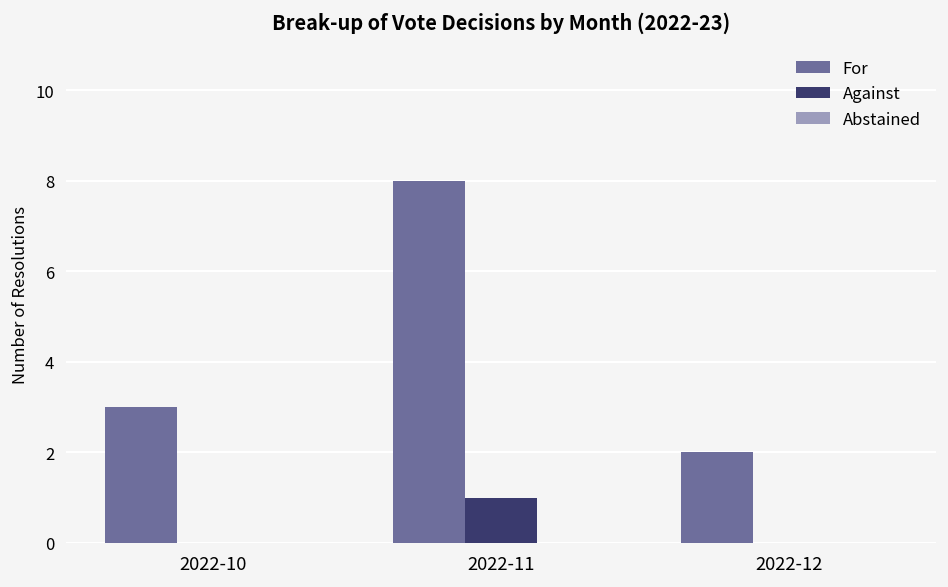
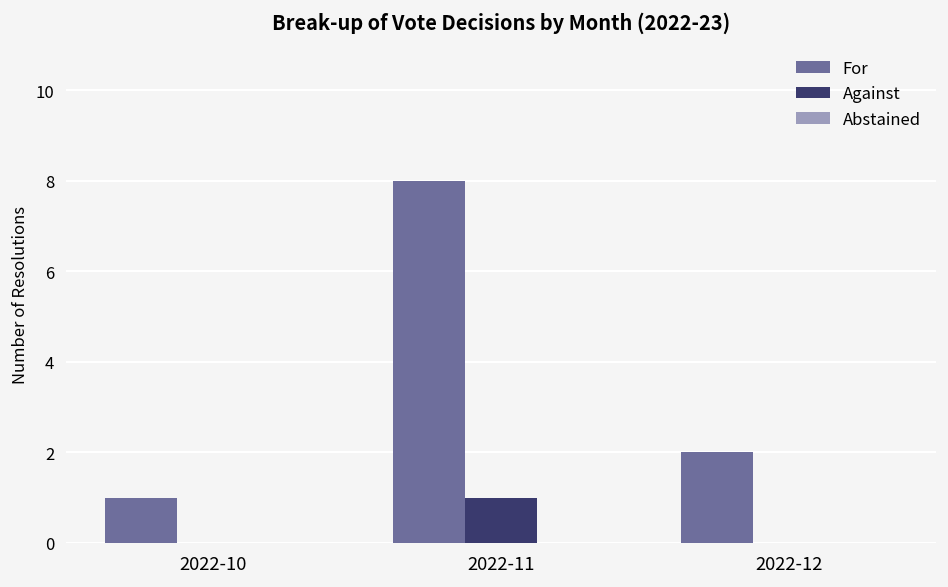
For, 2022-10: 3 -> 1
